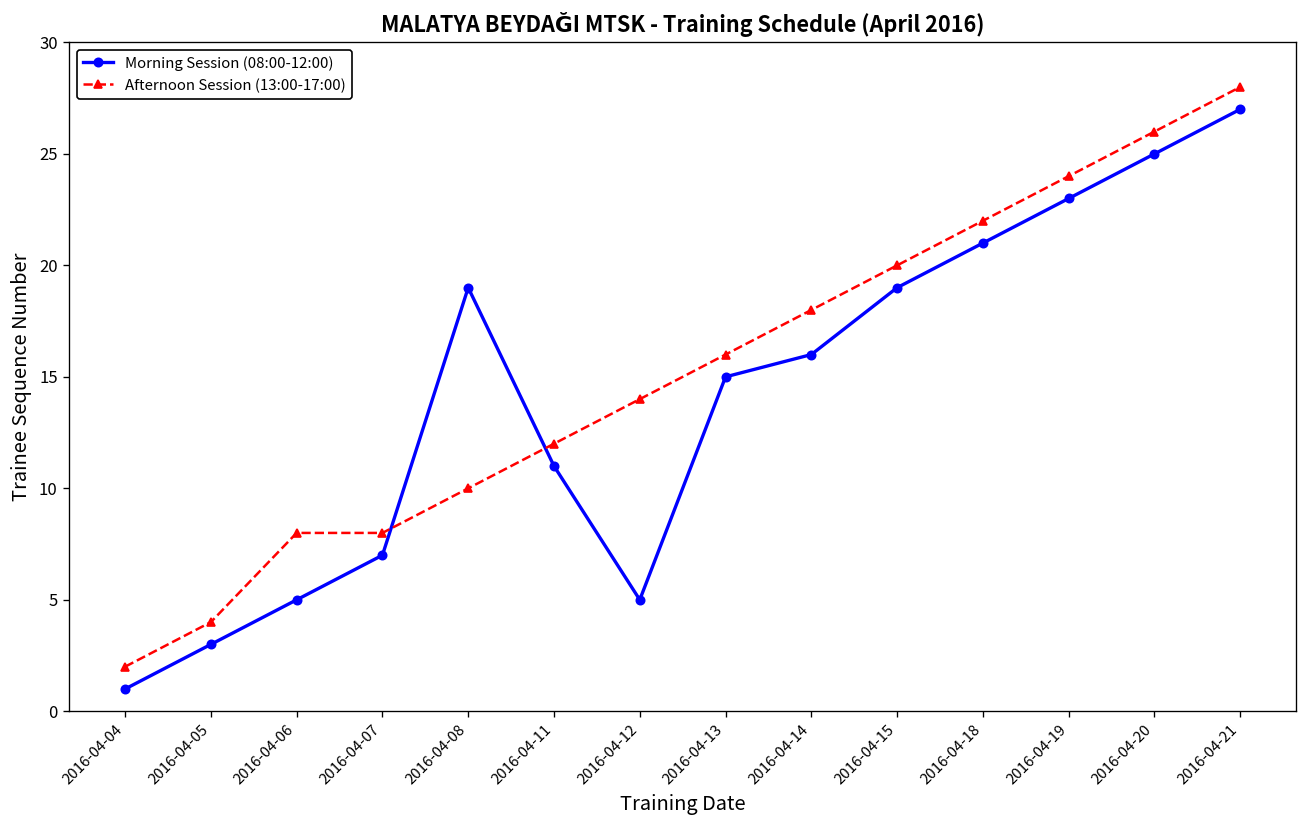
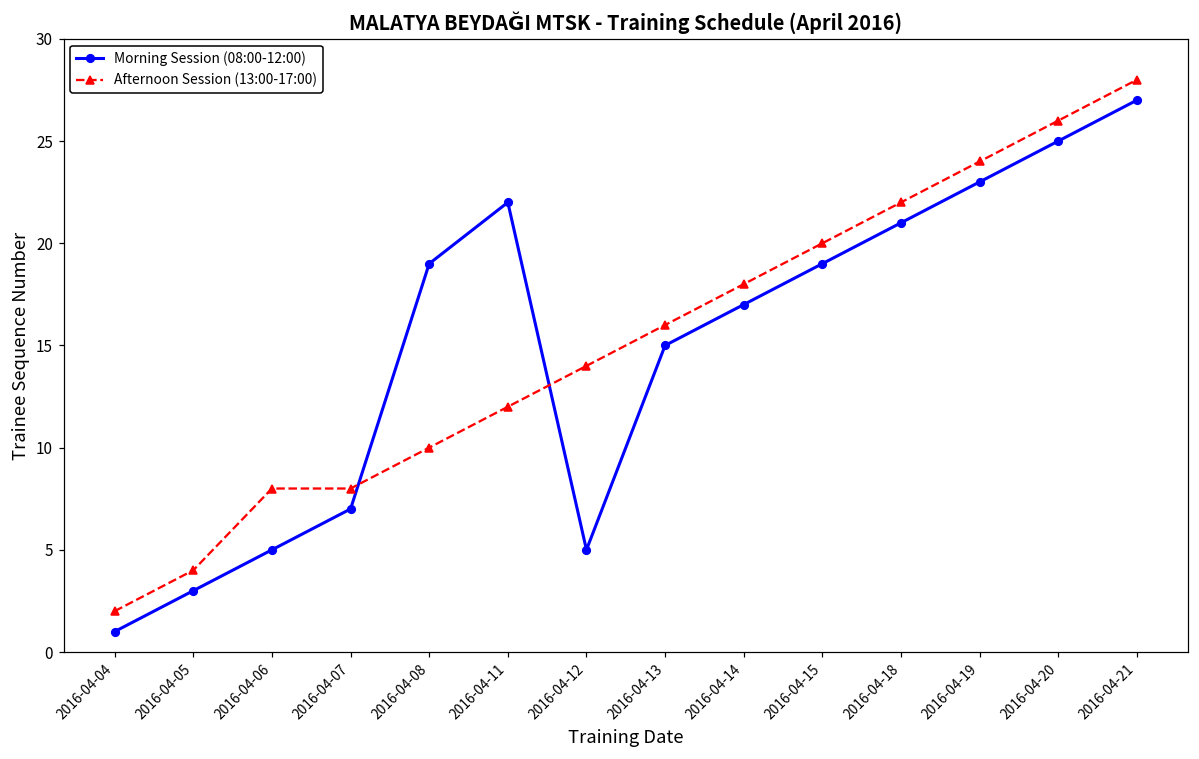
Morning Session (08:00-12:00), 2016-04-11: 11 -> 22
Morning Session (08:00-12:00), 2016-04-14: 16 -> 17
